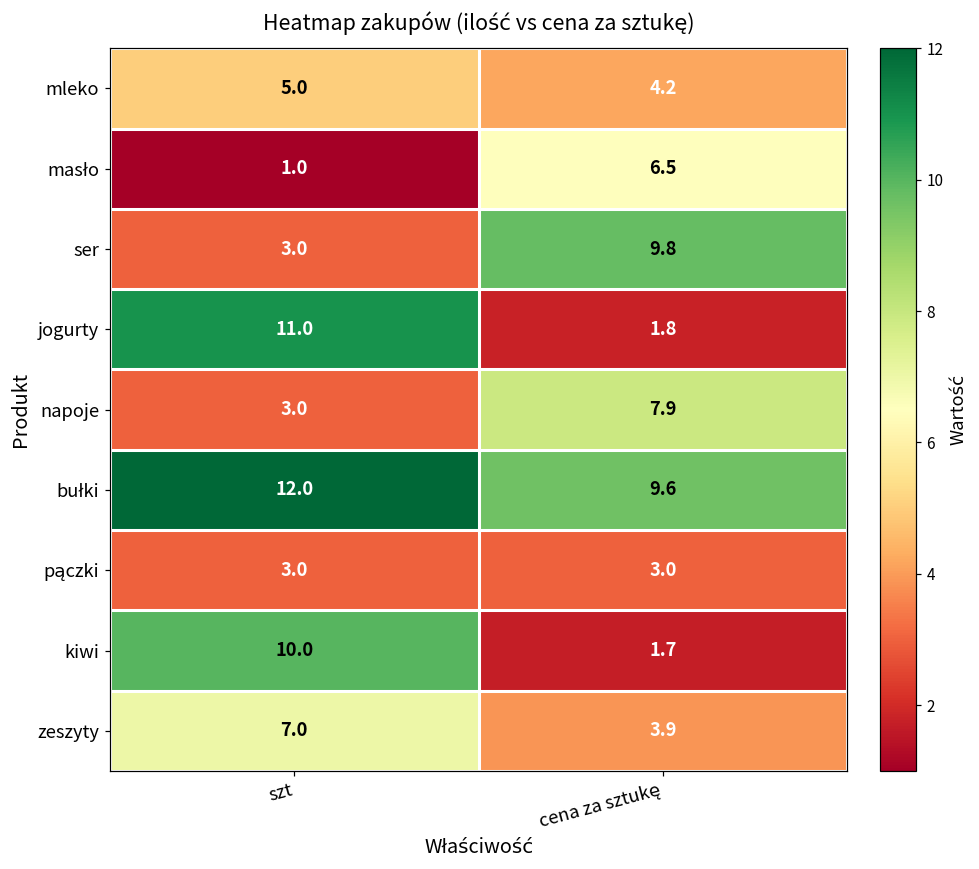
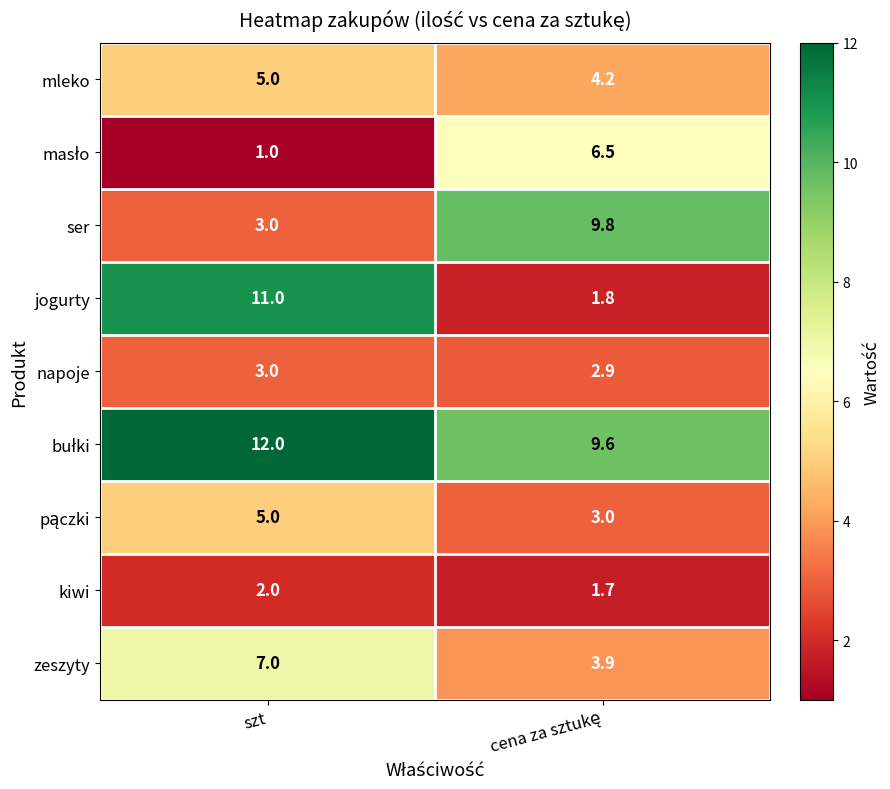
napoje, cena za sztukę: 7.9 -> 2.9
pączki, szt: 3.0 -> 5.0
kiwi, szt: 10.0 -> 2.0
